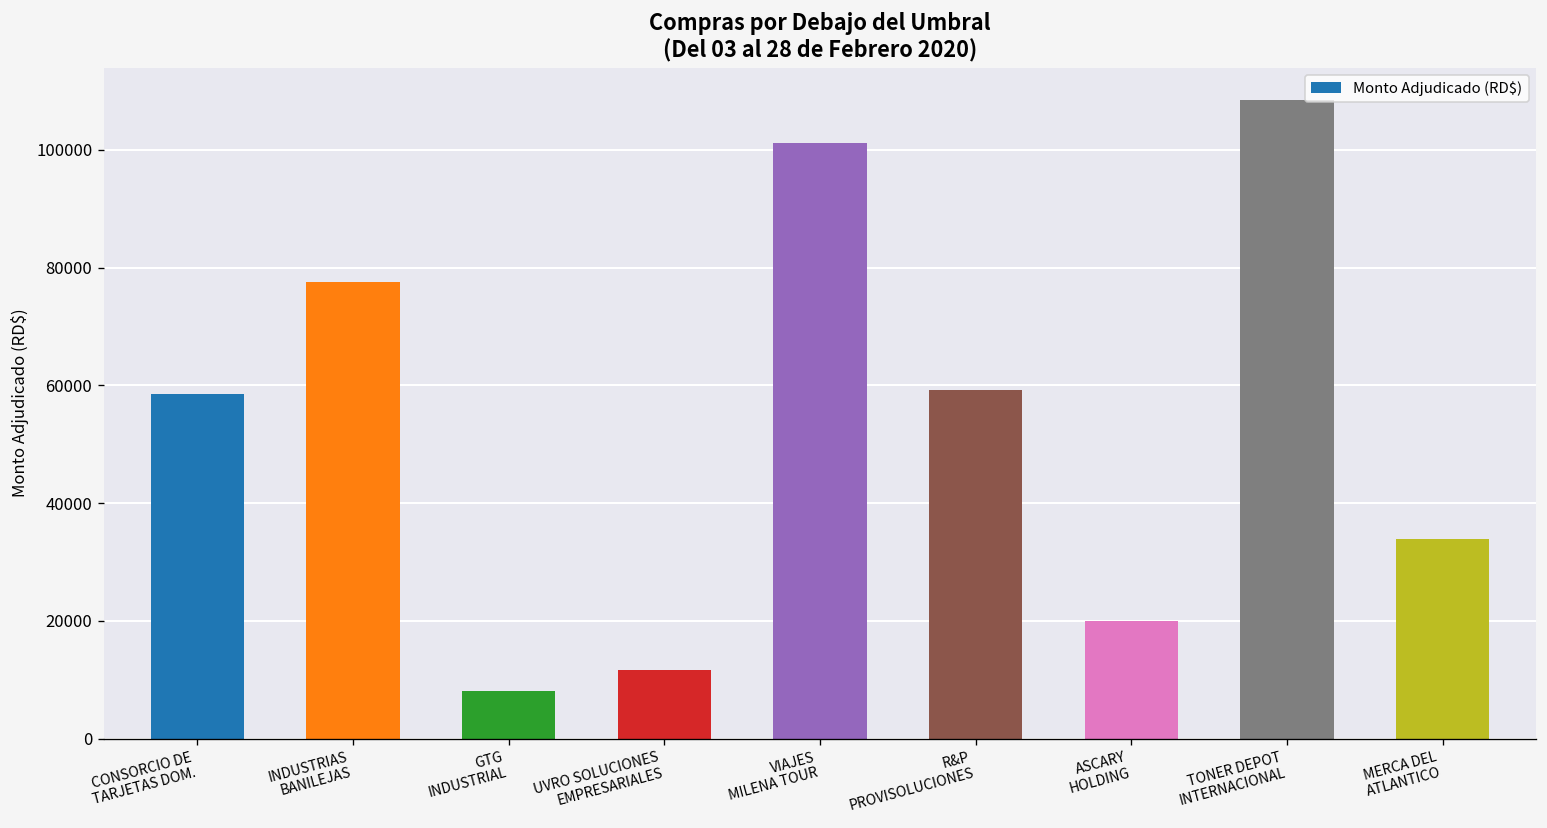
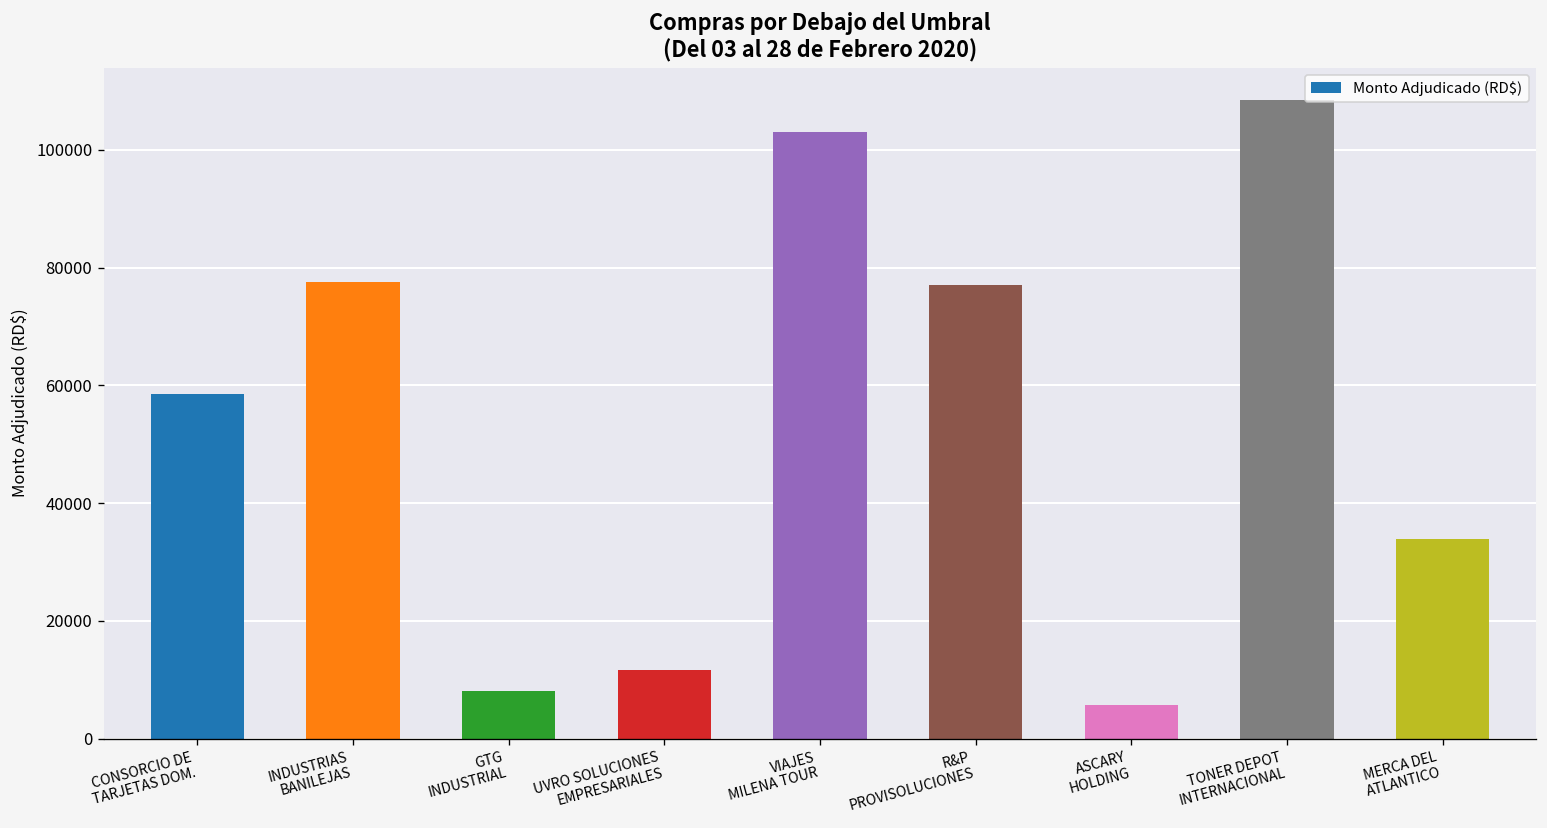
VIAJES MILENA TOUR: 101000 -> 103000
R&P PROVISOLUCIONES: 59000 -> 77000
ASCARY HOLDING: 20000 -> 6000
